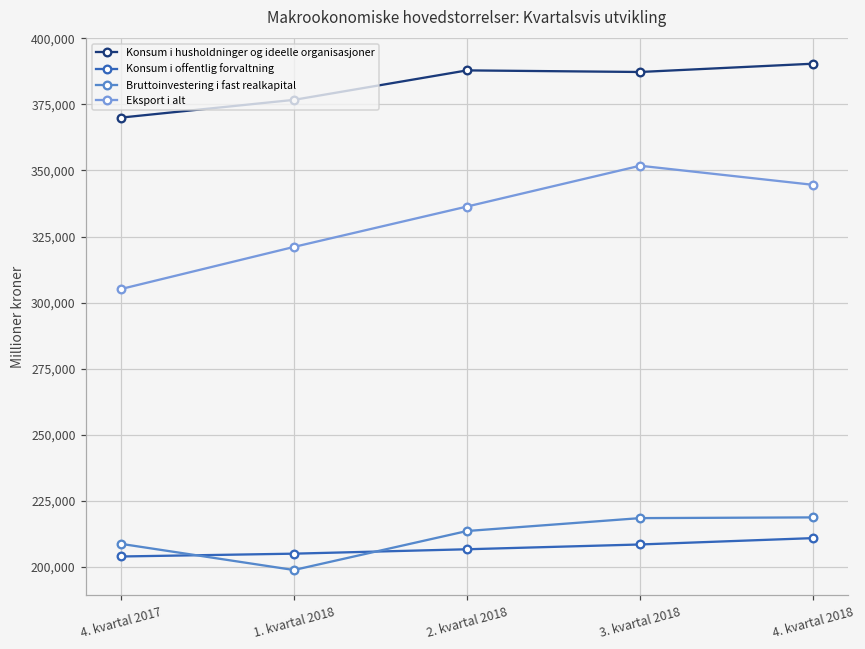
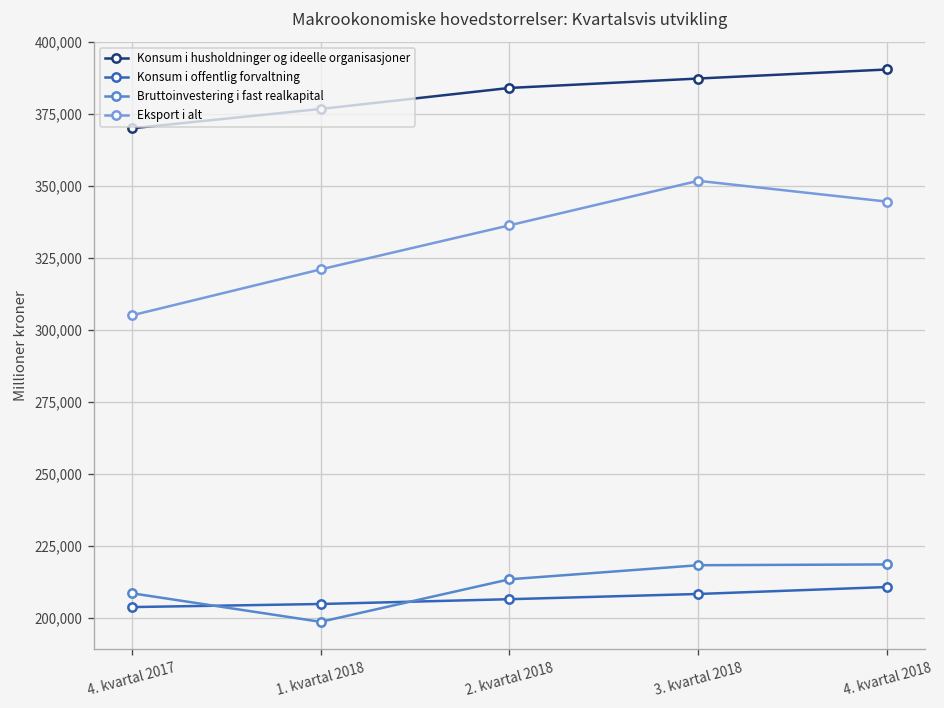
Konsum i husholdninger og ideelle organisasjoner, 2. kvartal 2018: 388,000 -> 384,000
